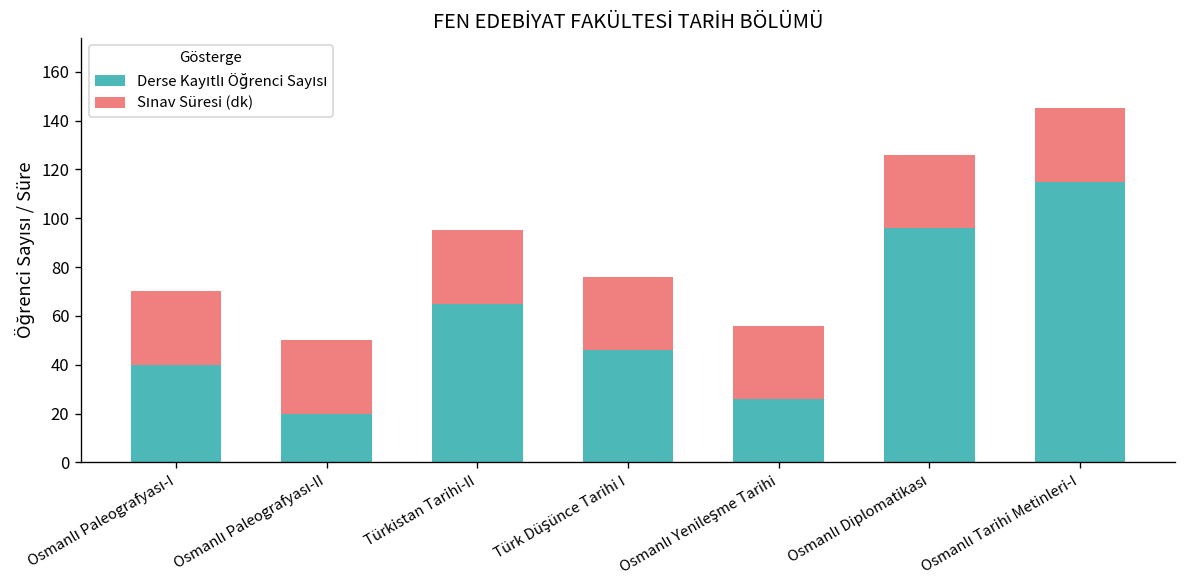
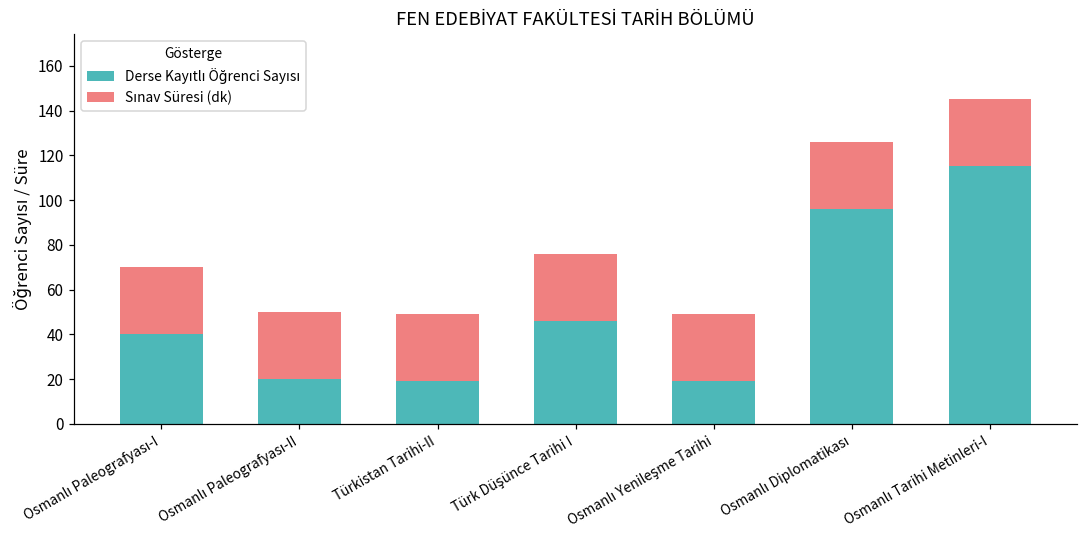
Derse Kayıtlı Öğrenci Sayısı, Türkistan Tarihi-II: 65 -> 19
Derse Kayıtlı Öğrenci Sayısı, Osmanlı Yenileşme Tarihi: 26 -> 19
